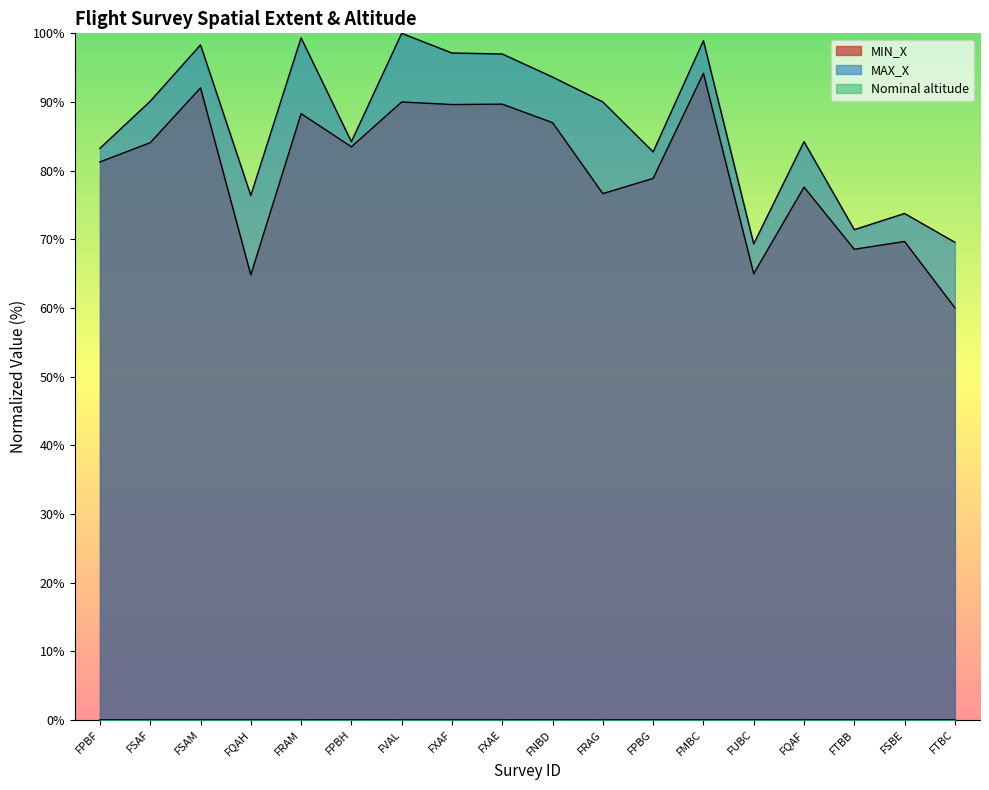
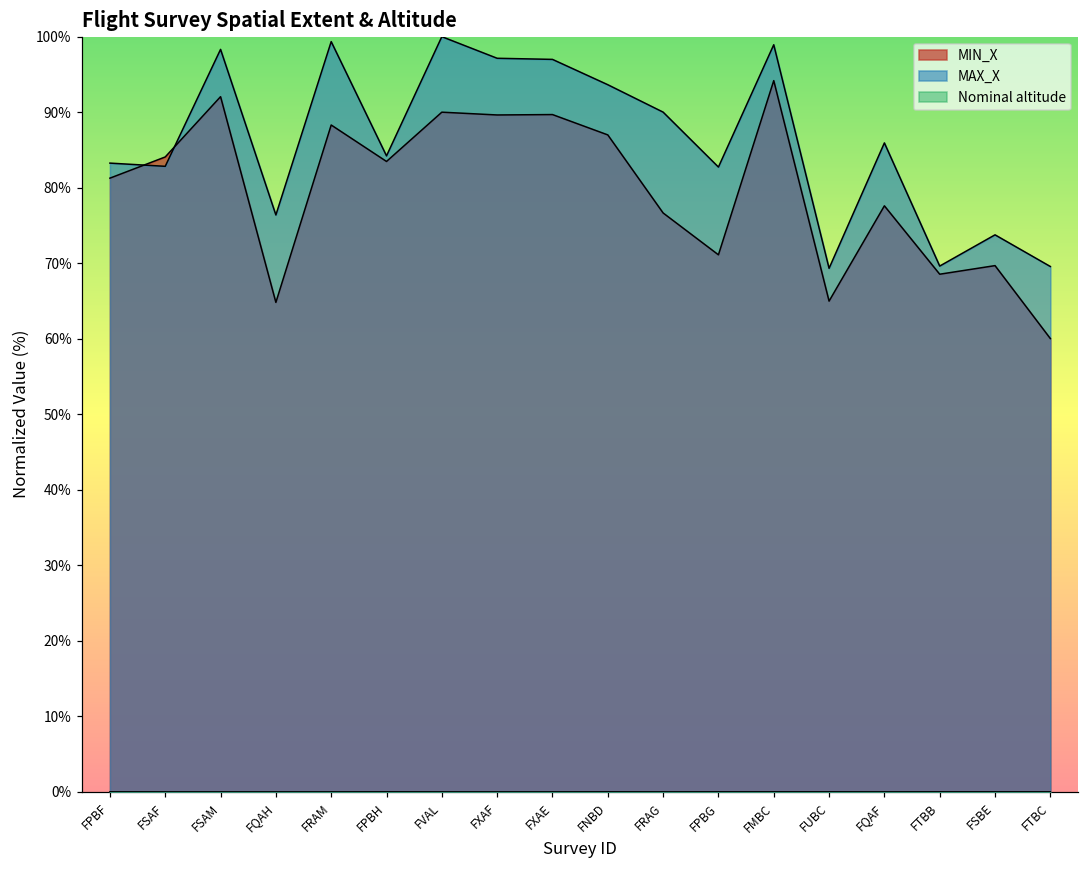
MAX_X, FSAF: 90% -> 83%
MIN_X, FPBG: 79% -> 71%
MAX_X, FQAF: 84% -> 86%
MAX_X, FTBB: 71% -> 70%
